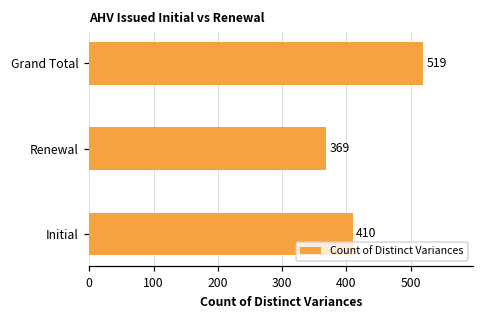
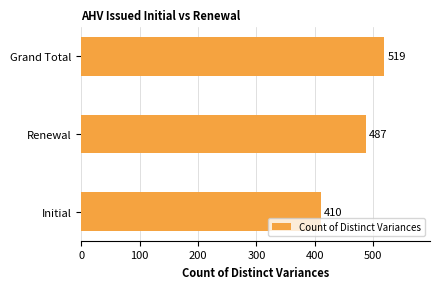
Renewal: 369 -> 487
